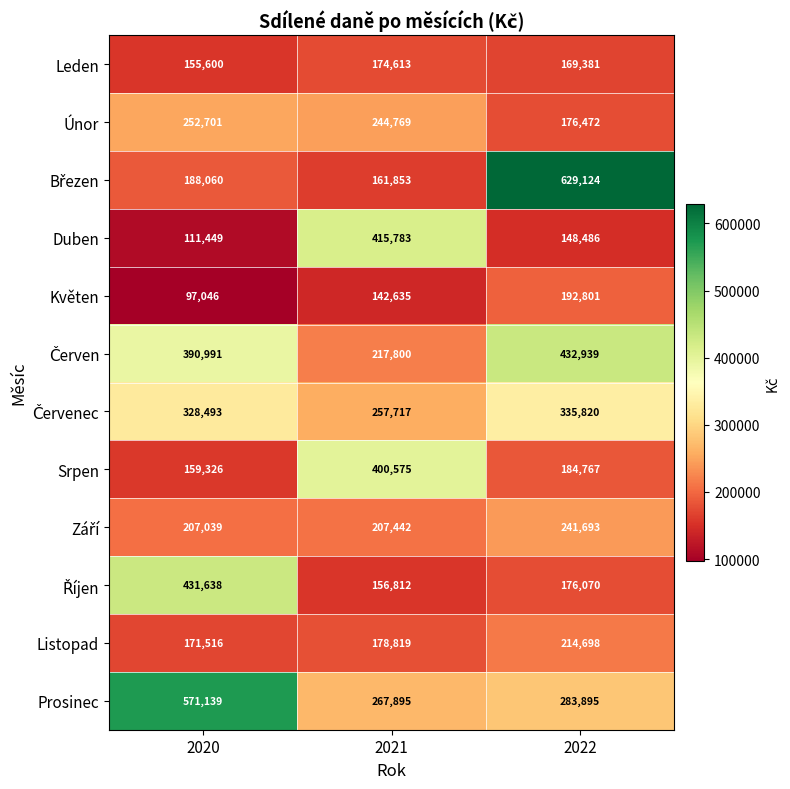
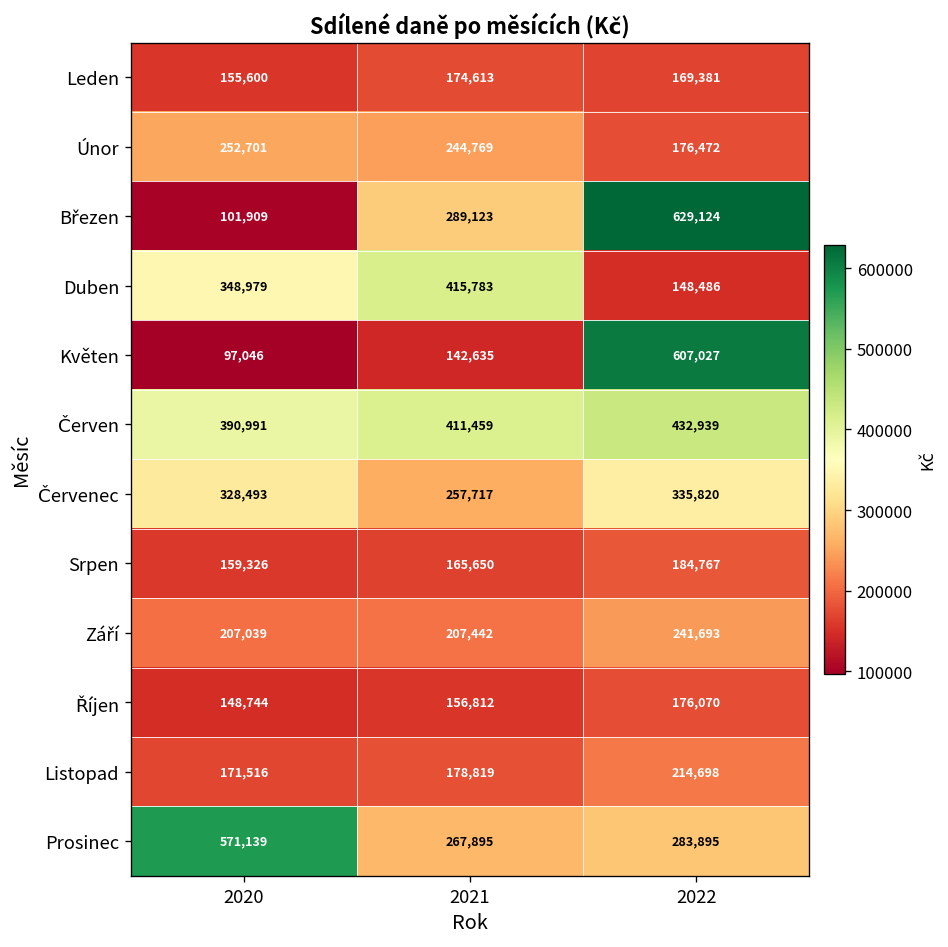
Březen, 2020: 188,060 -> 101,909
Březen, 2021: 161,853 -> 289,123
Duben, 2020: 111,449 -> 348,979
Květen, 2022: 192,801 -> 607,027
Červen, 2021: 217,800 -> 411,459
Srpen, 2021: 400,575 -> 165,650
Říjen, 2020: 431,638 -> 148,744
